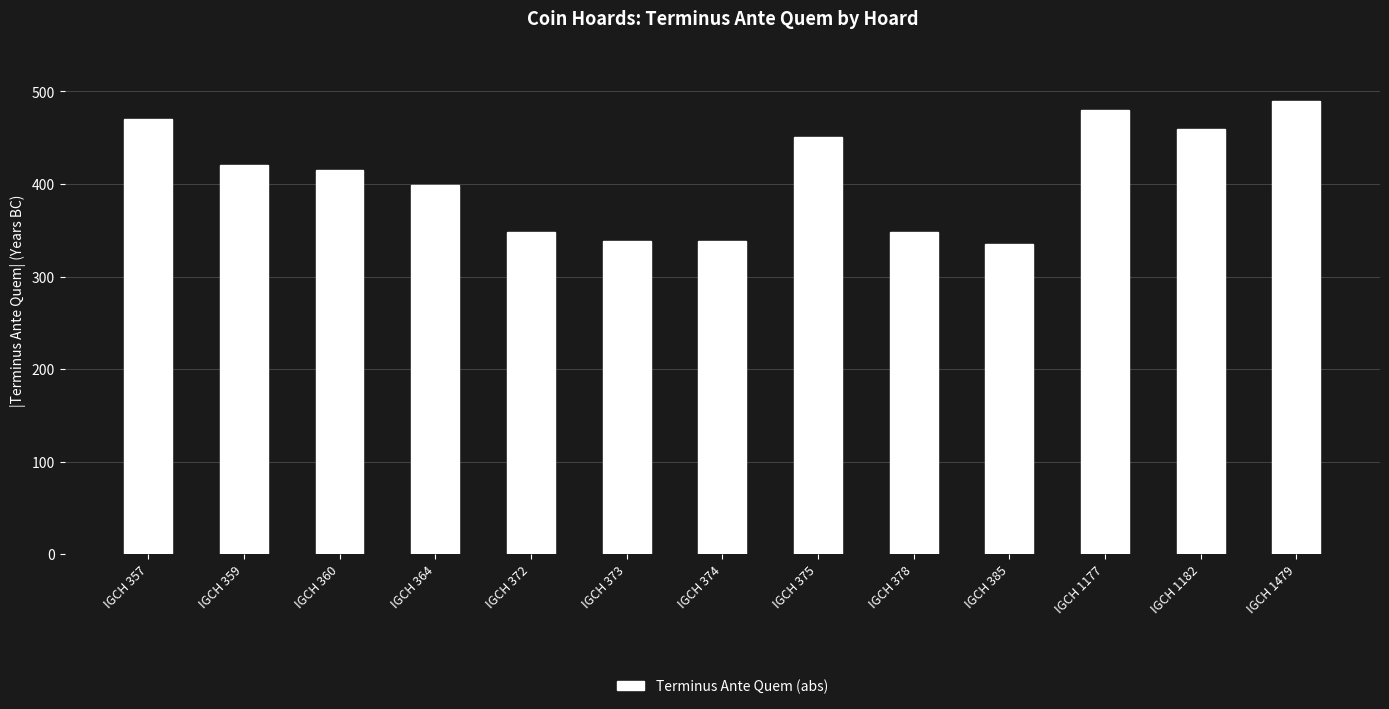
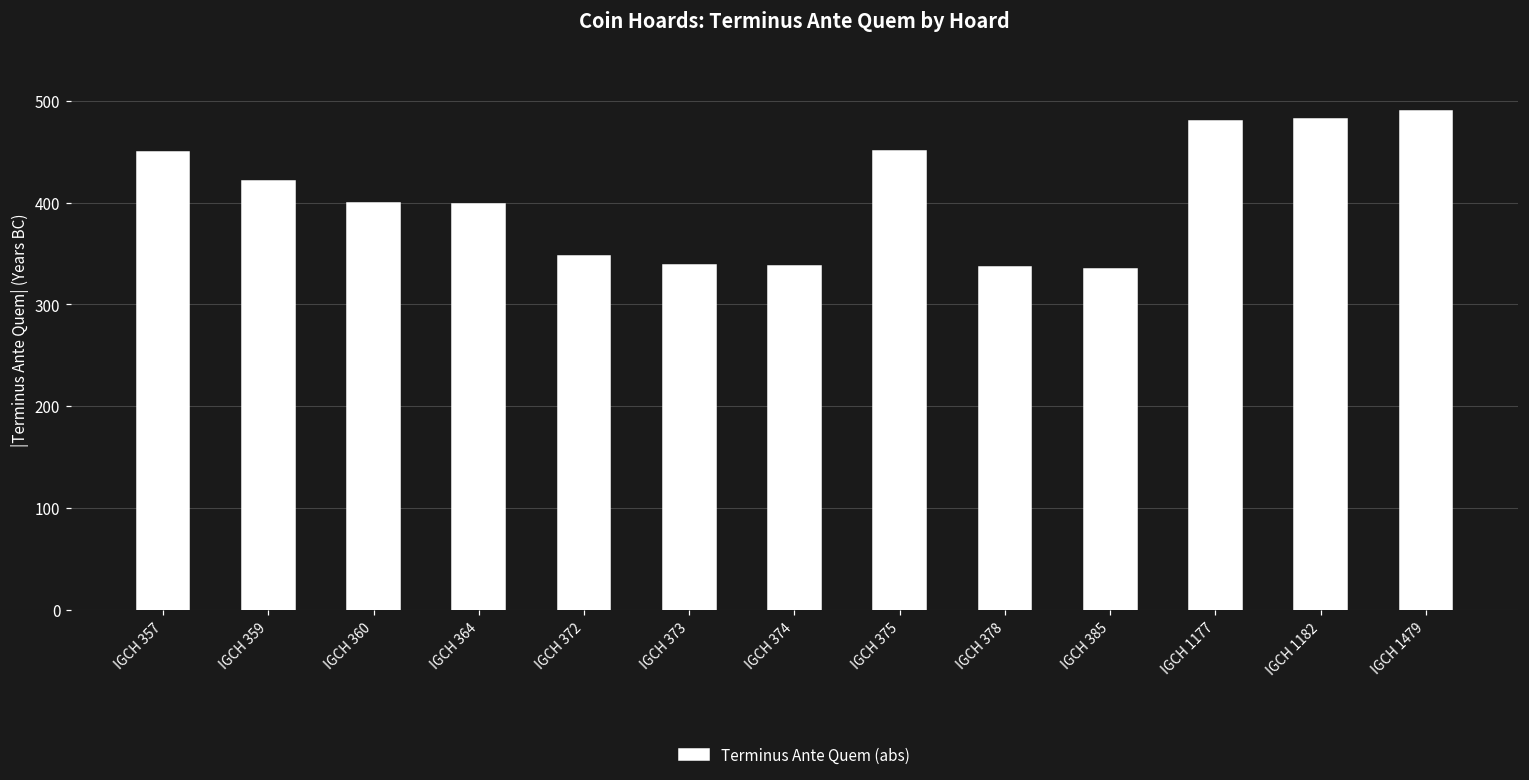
IGCH 357: 470 -> 450
IGCH 360: 420 -> 400
IGCH 378: 350 -> 340
IGCH 1182: 460 -> 480
